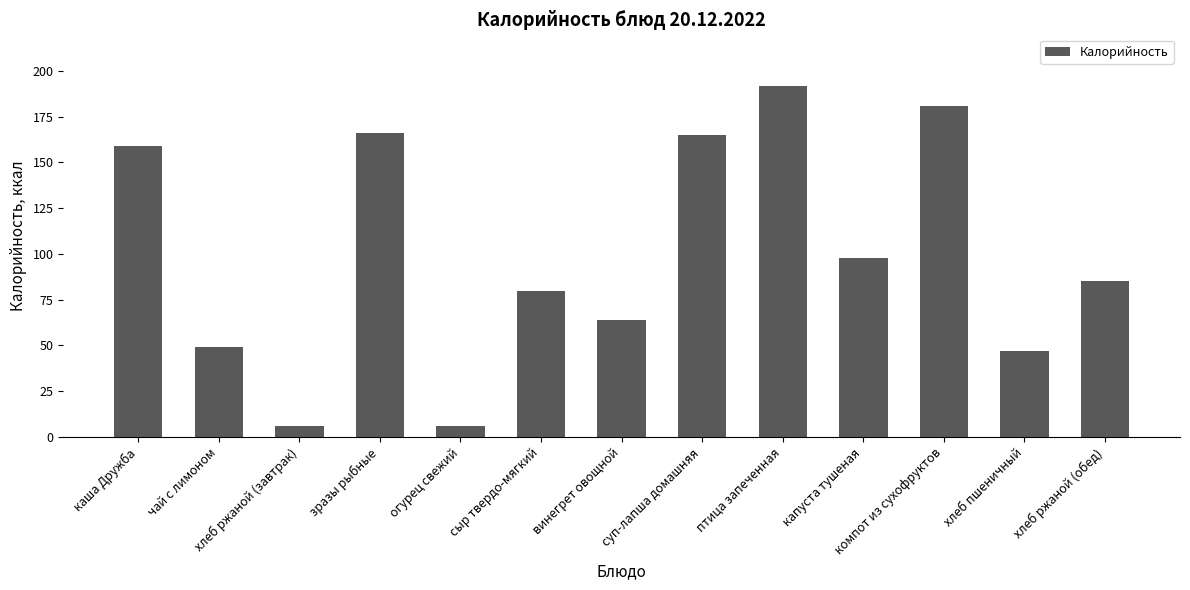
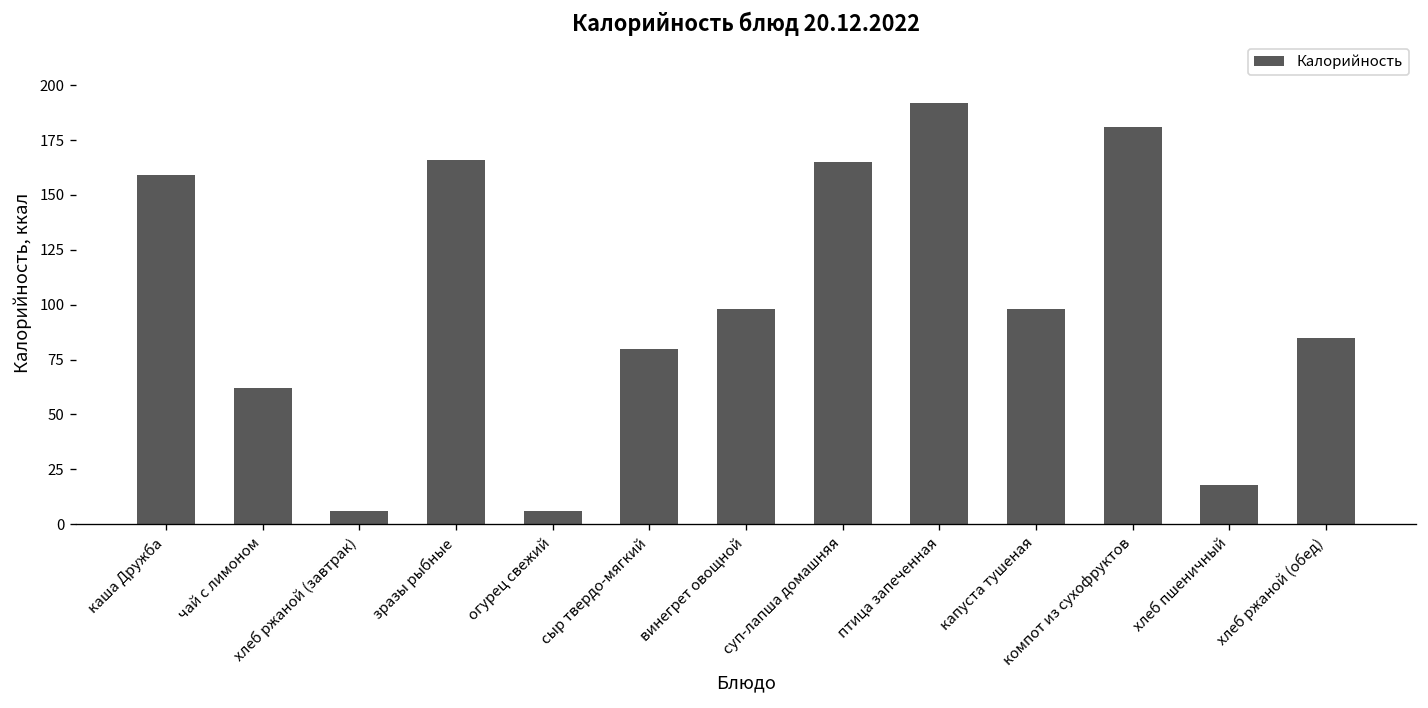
чай с лимоном: 49 -> 62
винегрет овощной: 64 -> 98
хлеб пшеничный: 47 -> 18
